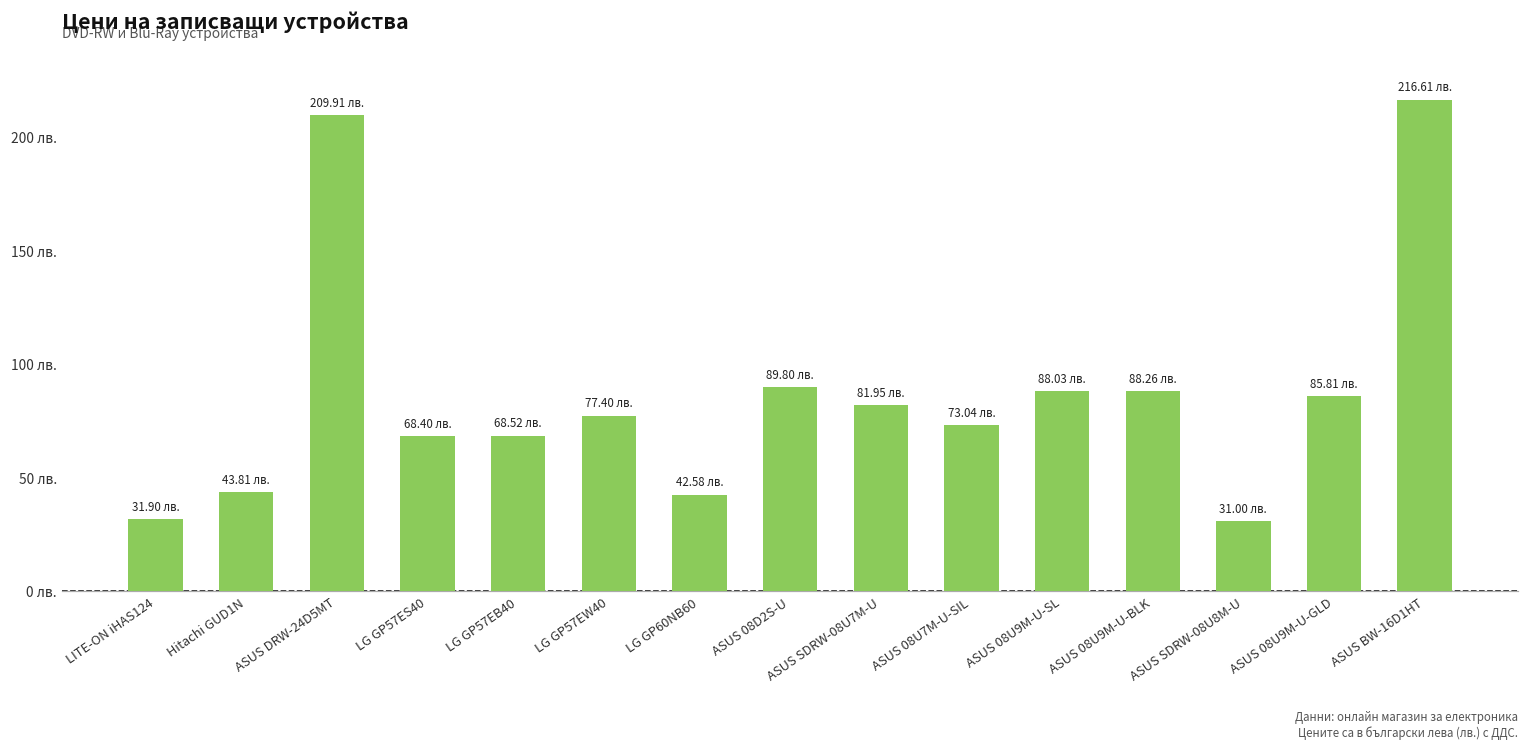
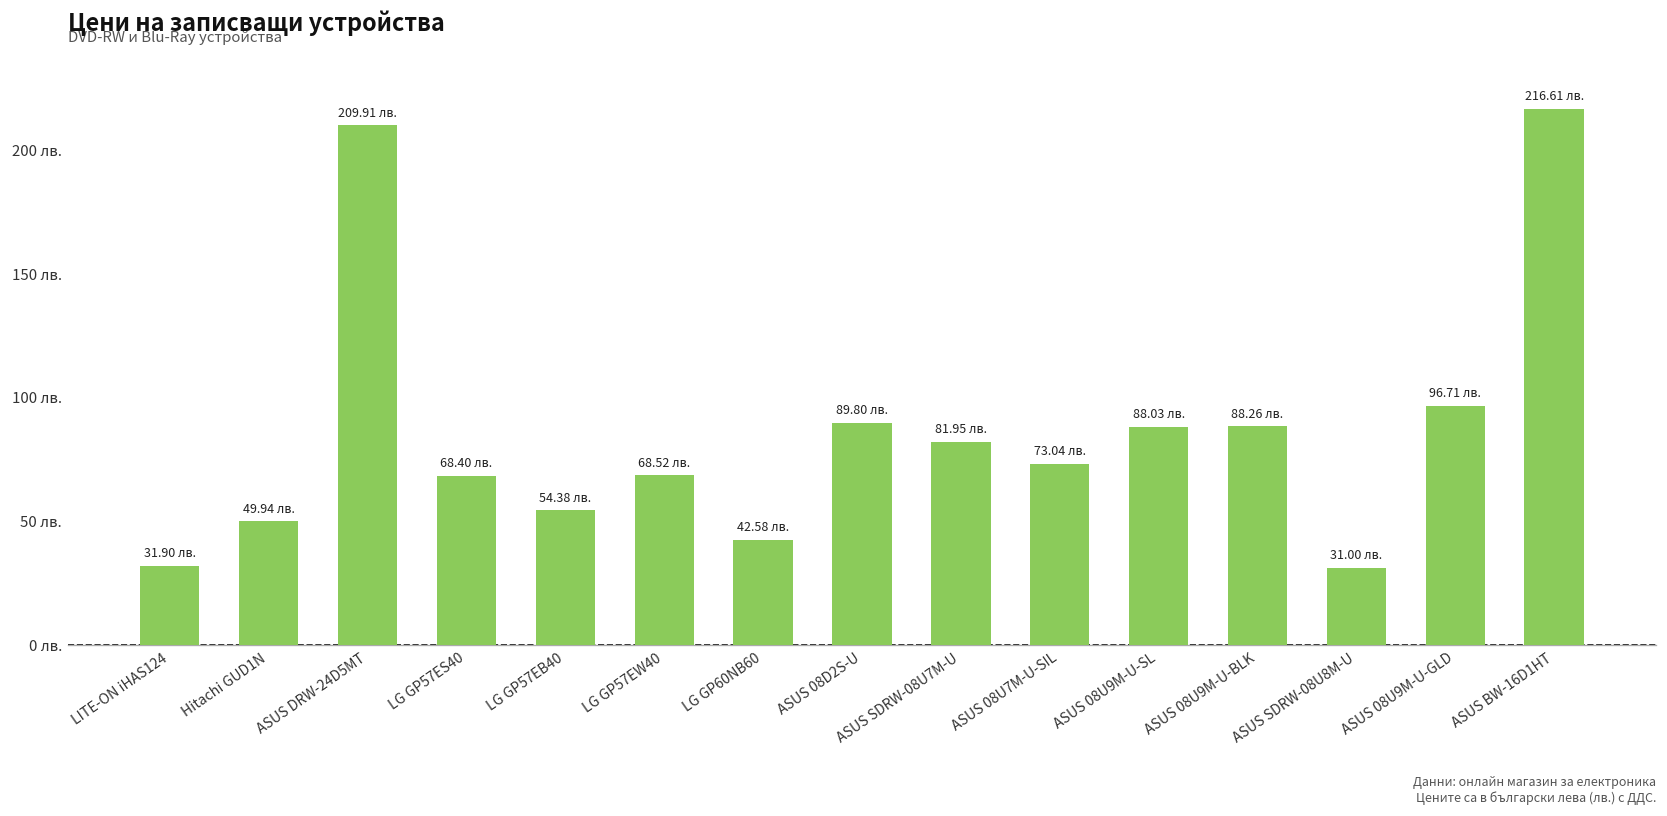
Hitachi GUD1N: 43.81 -> 49.94
LG GP57EB40: 68.52 -> 54.38
LG GP57EW40: 77.40 -> 68.52
ASUS 08U9M-U-GLD: 85.81 -> 96.71
